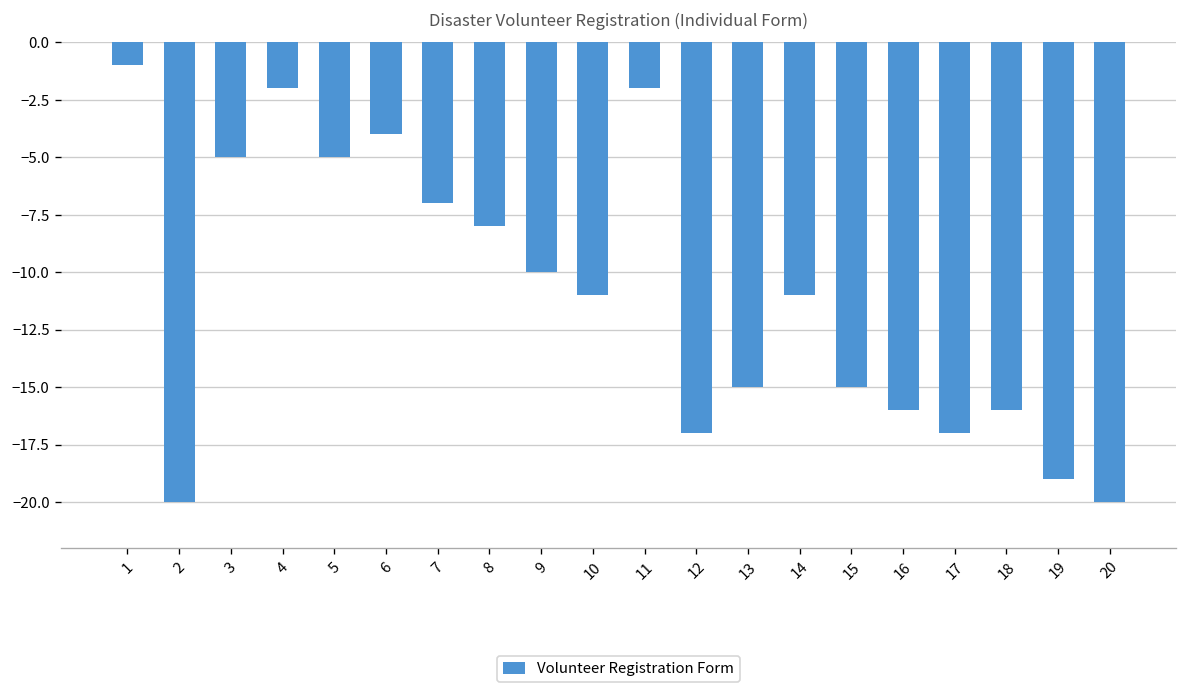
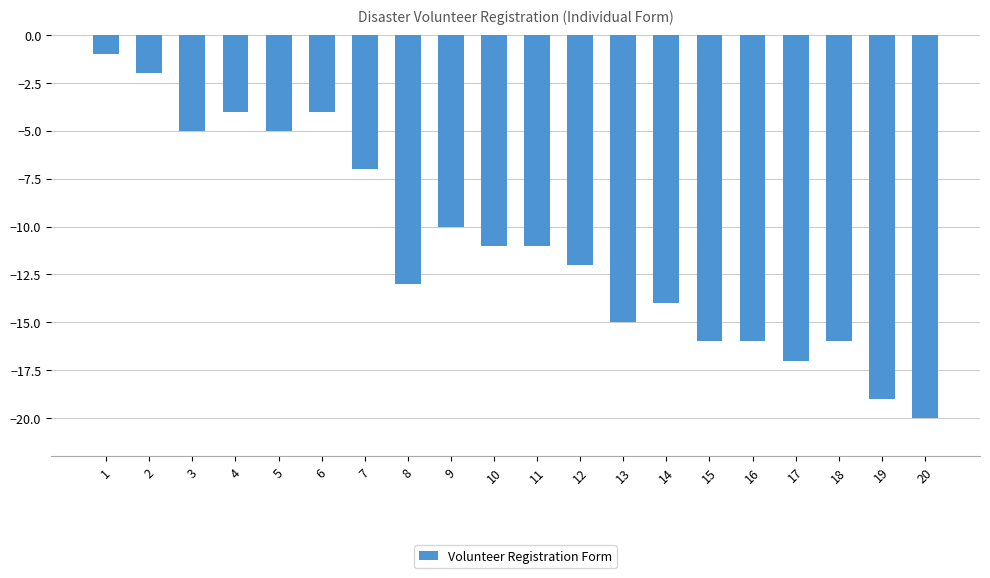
2: -20.0 -> -2.0
4: -2.0 -> -4.0
8: -8.0 -> -13.0
11: -2.0 -> -11.0
12: -17.0 -> -12.0
14: -11.0 -> -14.0
15: -15.0 -> -16.0
